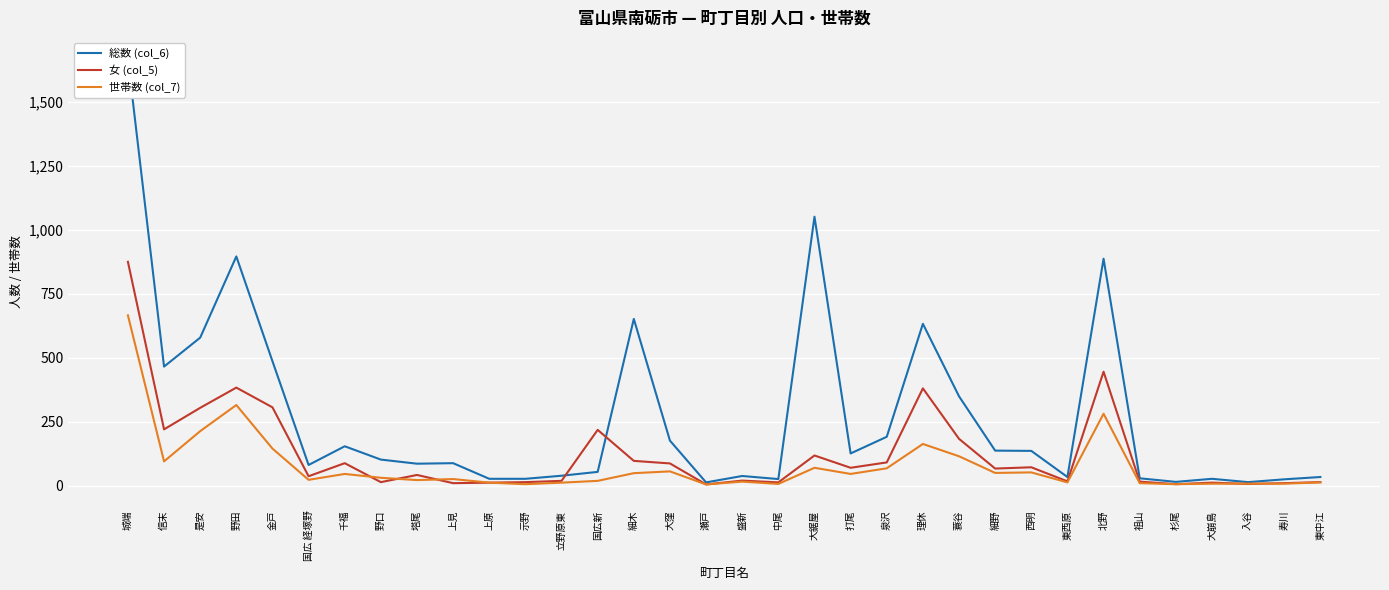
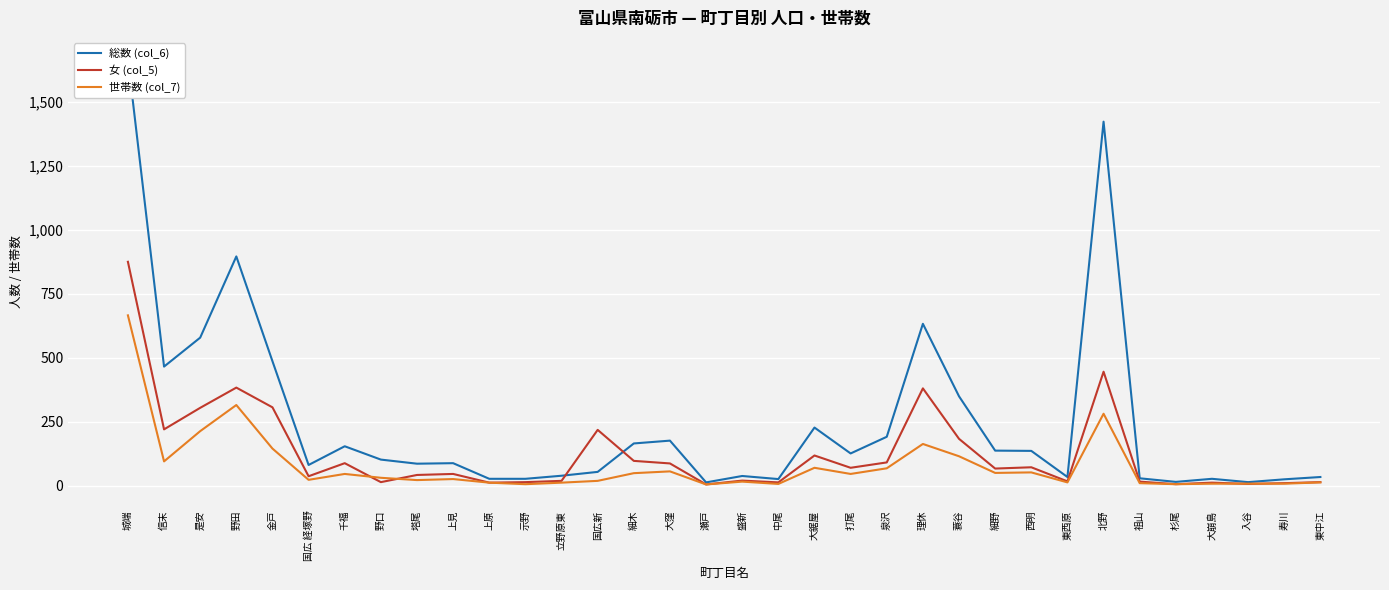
女 (col_5), 上見: 10 -> 50
総数 (col_6), 細木: 650 -> 170
総数 (col_6), 大鋸屋: 1,050 -> 230
総数 (col_6), 北野: 890 -> 1,420
